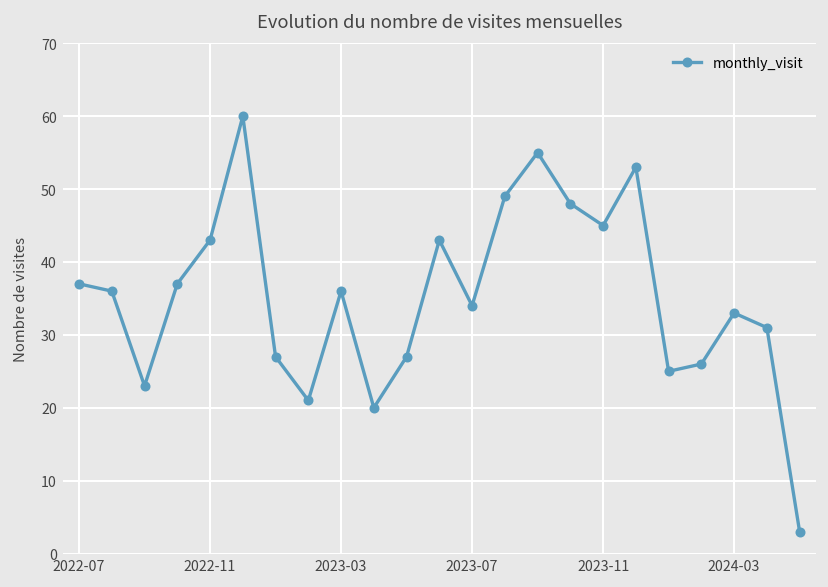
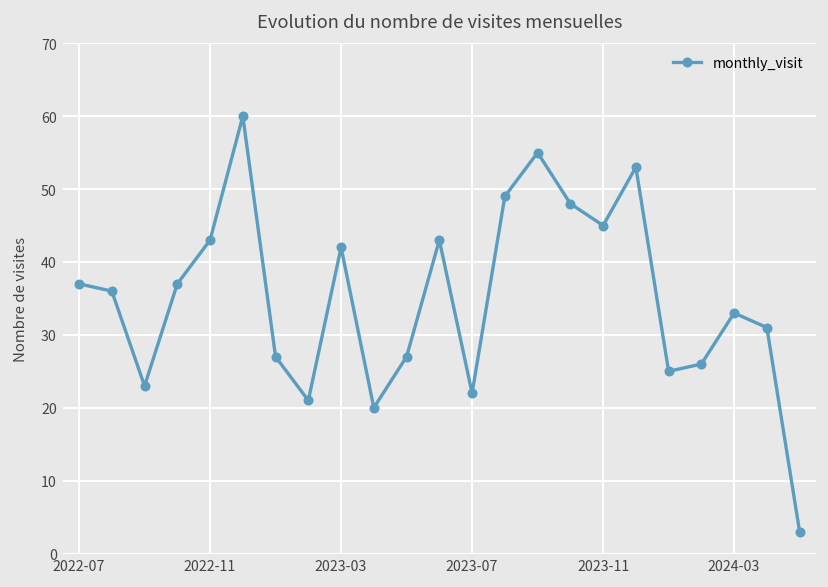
2023-03: 36 -> 42
2023-07: 34 -> 22
